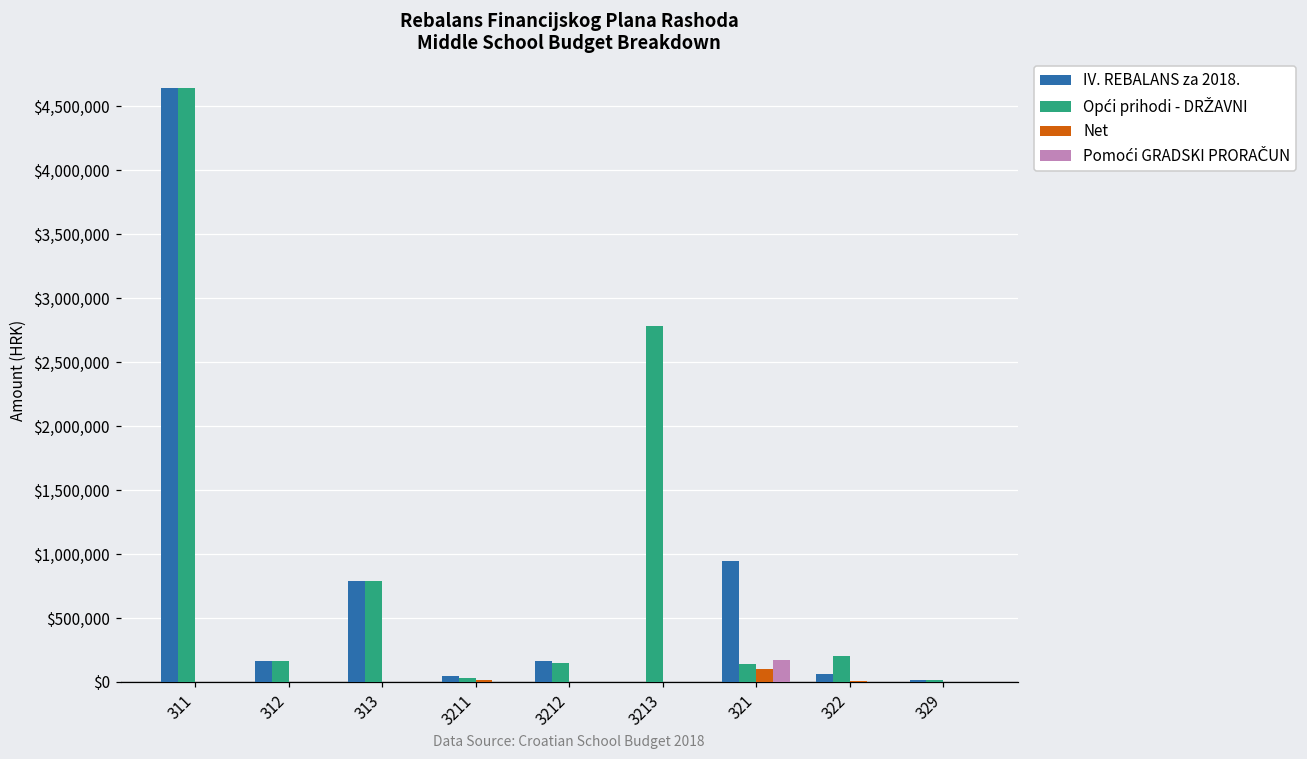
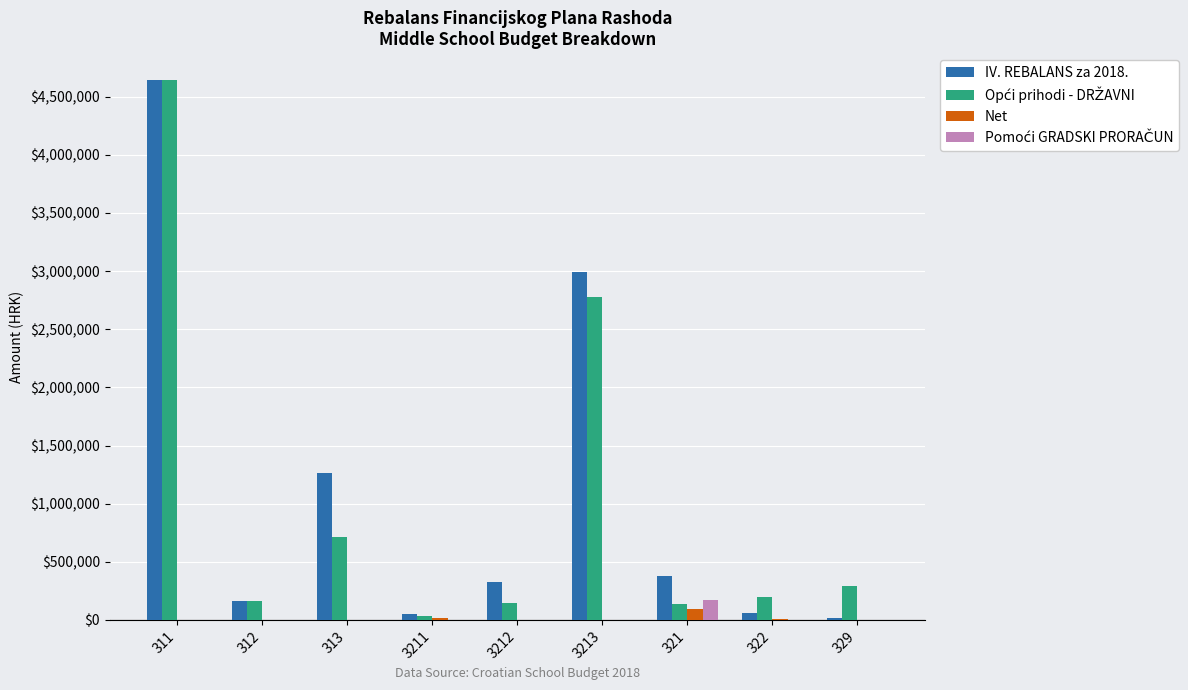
IV. REBALANS za 2018., 313: $790,000 -> $1,260,000
Opći prihodi - DRŽAVNI, 313: $790,000 -> $720,000
IV. REBALANS za 2018., 3212: $170,000 -> $320,000
IV. REBALANS za 2018., 3213: $0 -> $2,990,000
IV. REBALANS za 2018., 321: $940,000 -> $370,000
Opći prihodi - DRŽAVNI, 329: $10,000 -> $290,000
